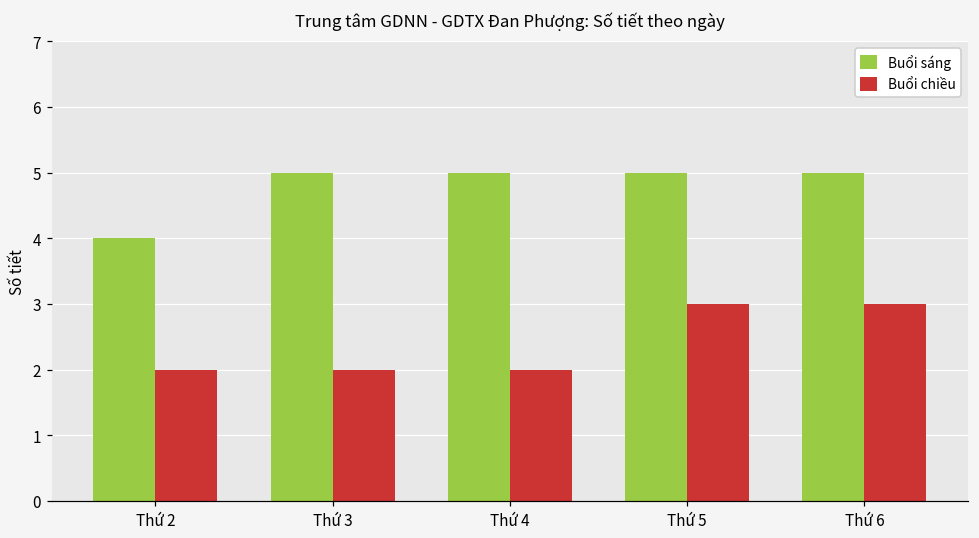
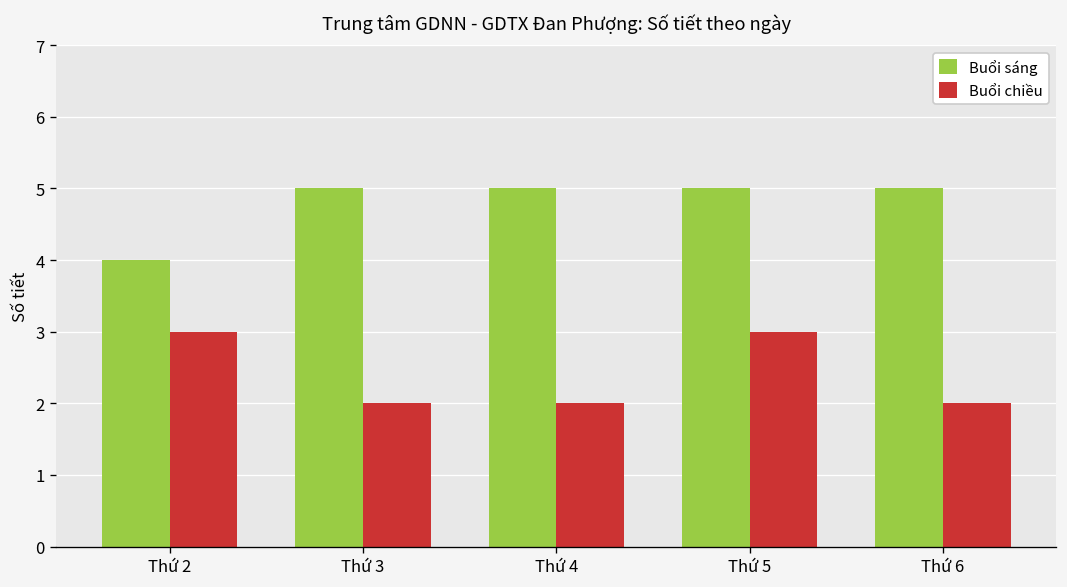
Buổi chiều, Thứ 2: 2 -> 3
Buổi chiều, Thứ 6: 3 -> 2
